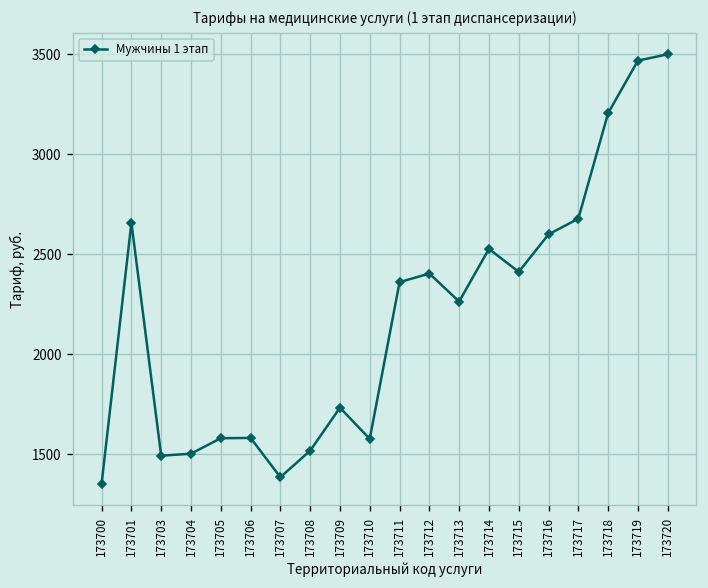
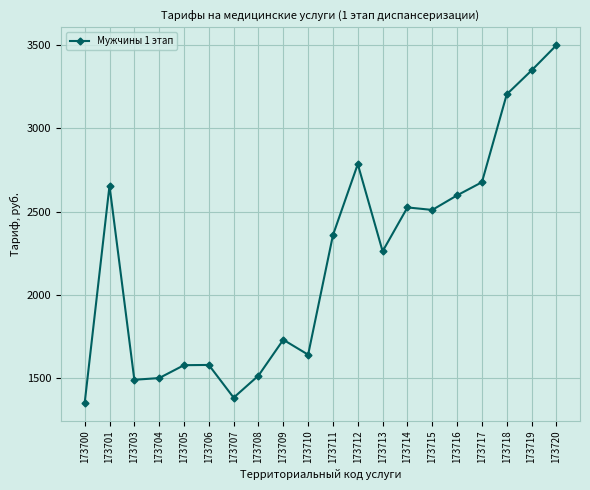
173710: 1580 -> 1640
173712: 2400 -> 2790
173715: 2410 -> 2510
173719: 3470 -> 3350
